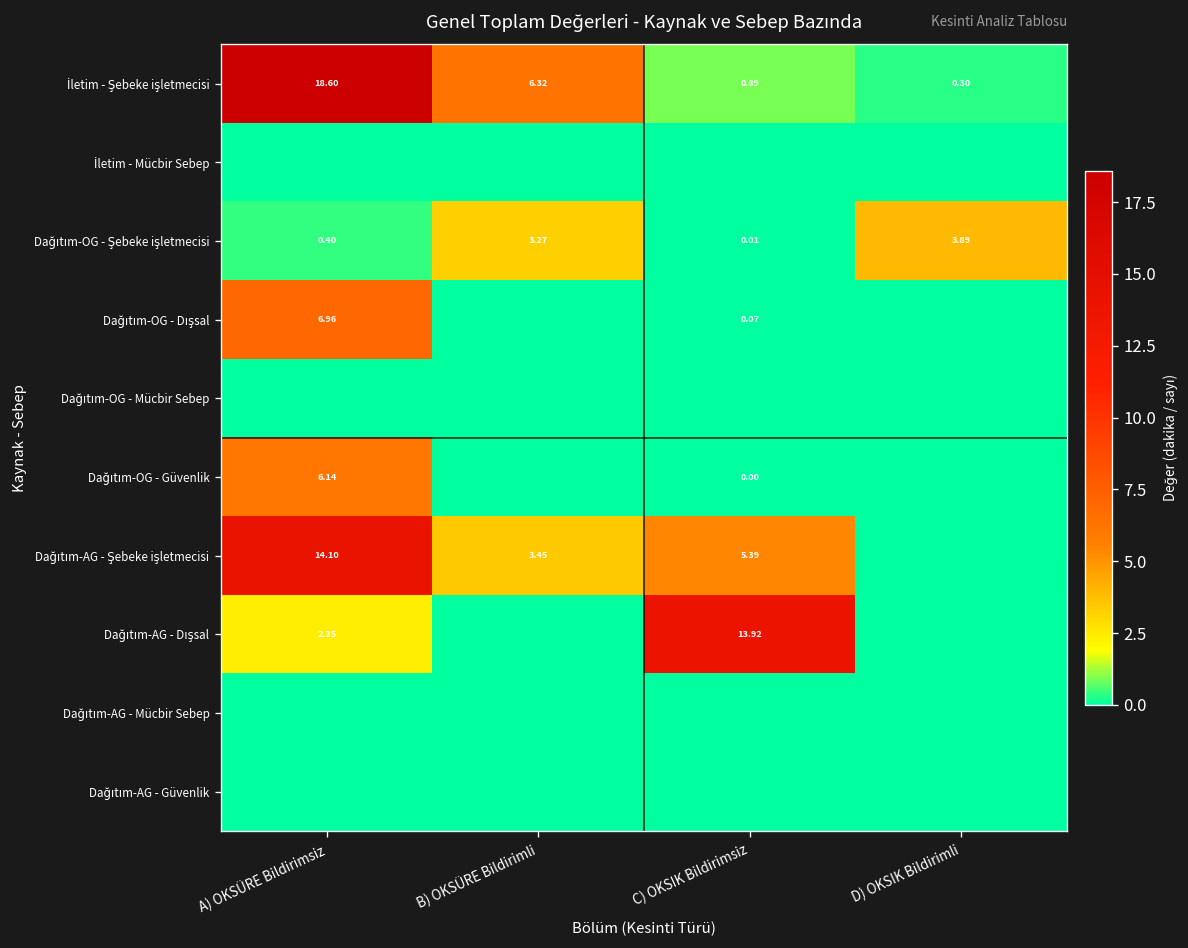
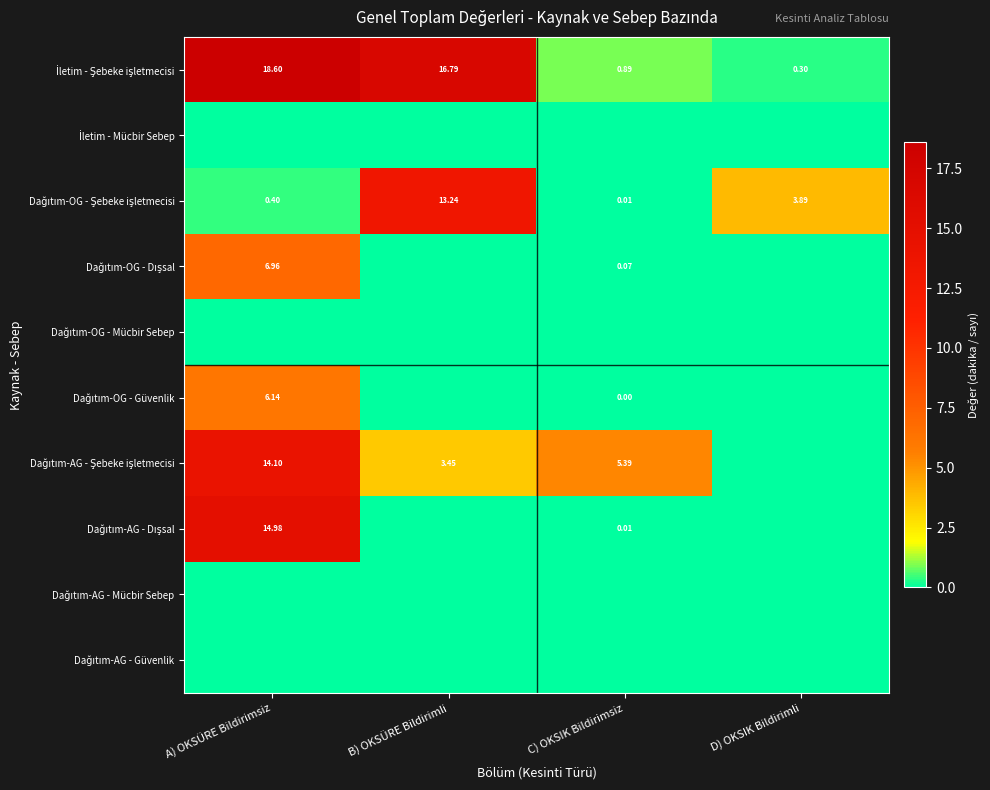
İletim - Şebeke işletmecisi, B) OKSÜRE Bildirimli: 6.32 -> 16.79
Dağıtım-OG - Şebeke işletmecisi, B) OKSÜRE Bildirimli: 3.27 -> 13.24
Dağıtım-AG - Dışsal, A) OKSÜRE Bildirimsiz: 2.35 -> 14.98
Dağıtım-AG - Dışsal, C) OKSIK Bildirimsiz: 13.92 -> 0.01
